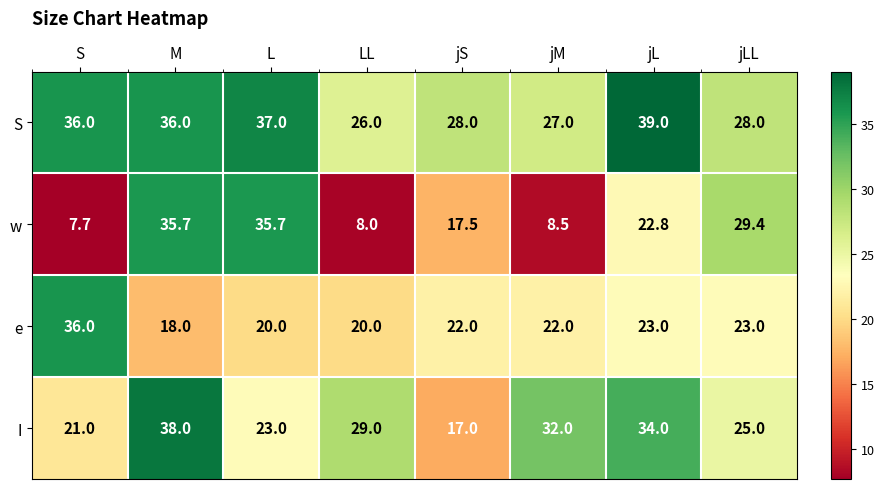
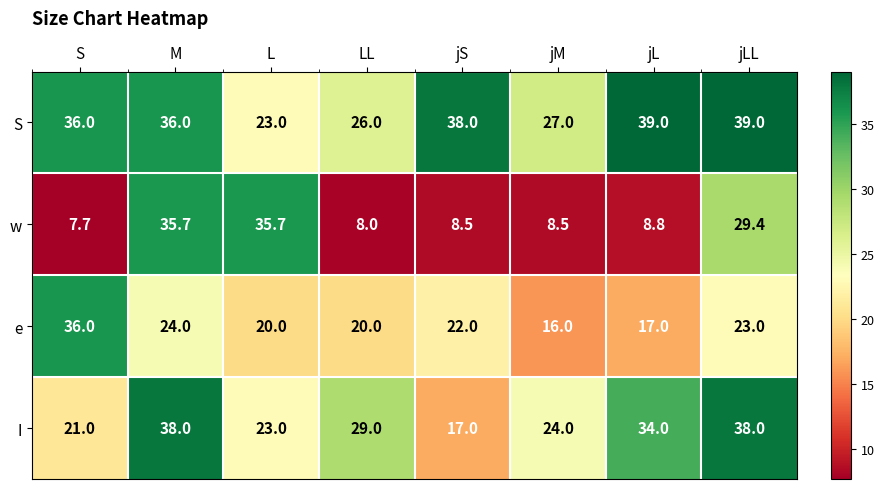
S, L: 37.0 -> 23.0
S, jS: 28.0 -> 38.0
S, jLL: 28.0 -> 39.0
w, jS: 17.5 -> 8.5
w, jL: 22.8 -> 8.8
e, M: 18.0 -> 24.0
e, jM: 22.0 -> 16.0
e, jL: 23.0 -> 17.0
I, jM: 32.0 -> 24.0
I, jLL: 25.0 -> 38.0
